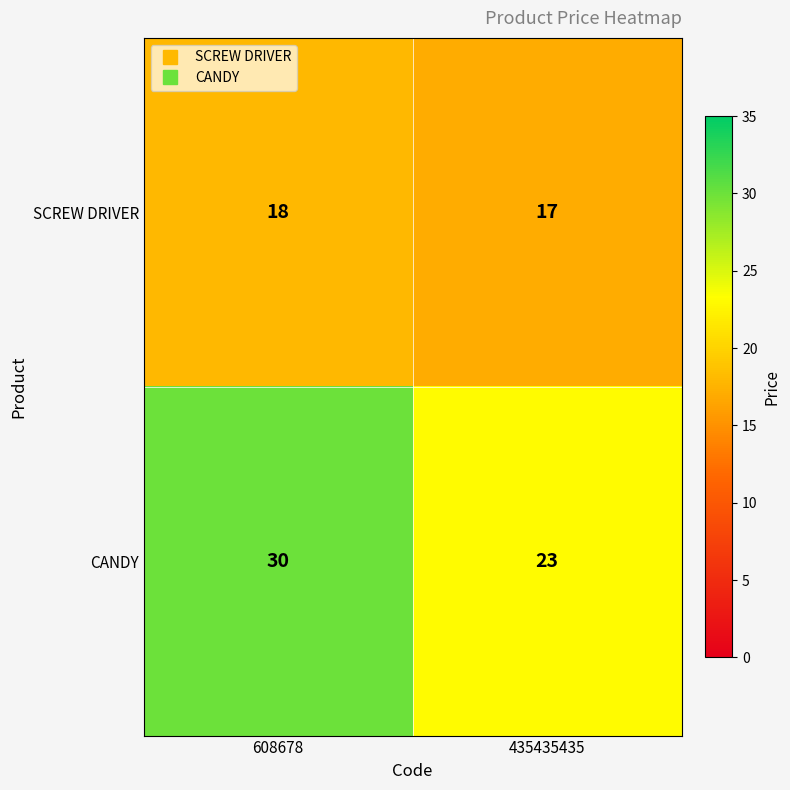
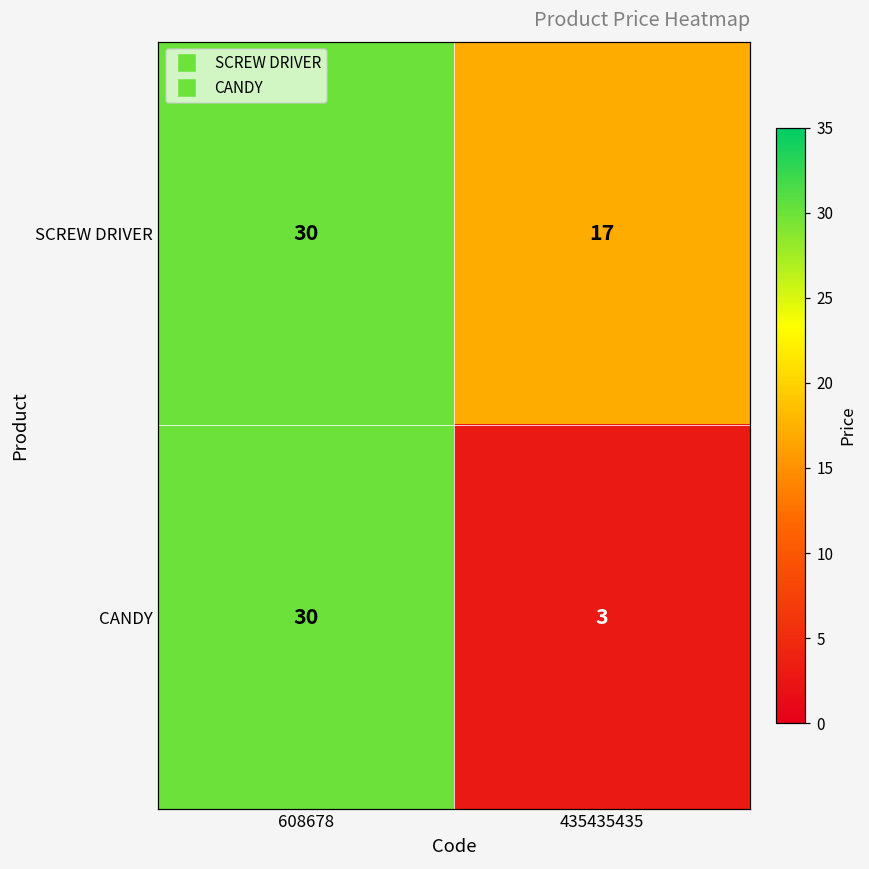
SCREW DRIVER, 608678: 18 -> 30
CANDY, 435435435: 23 -> 3
